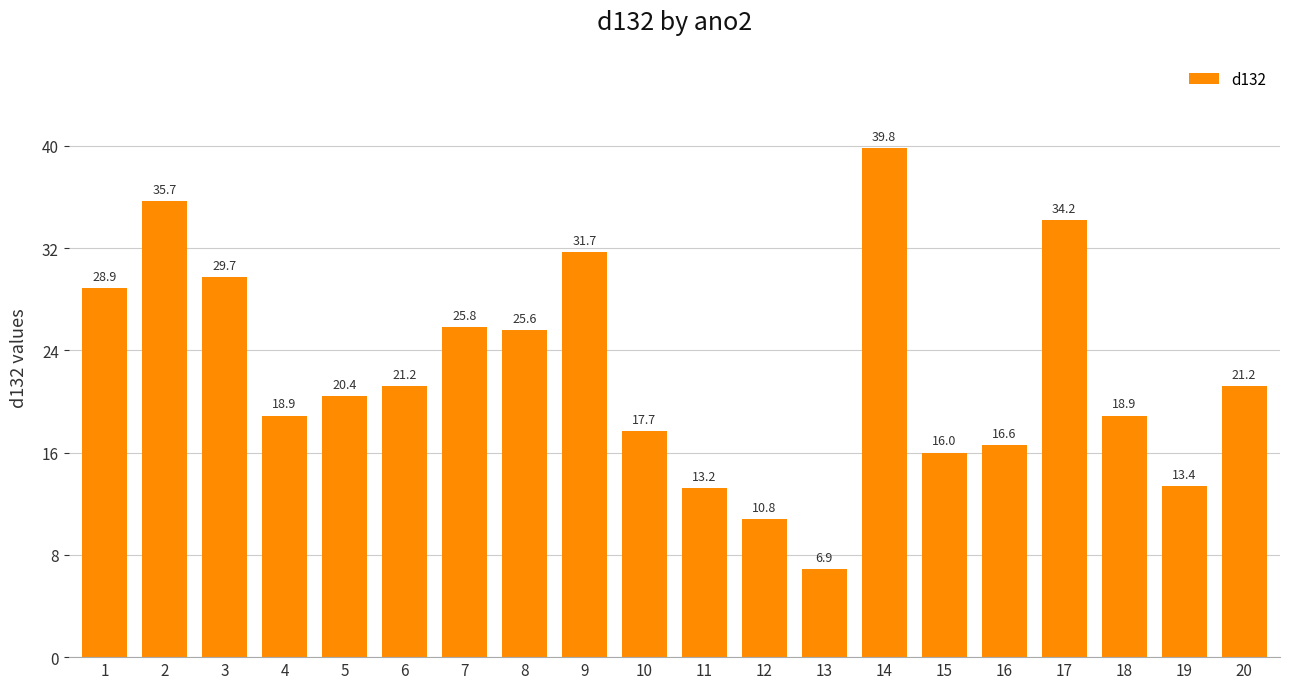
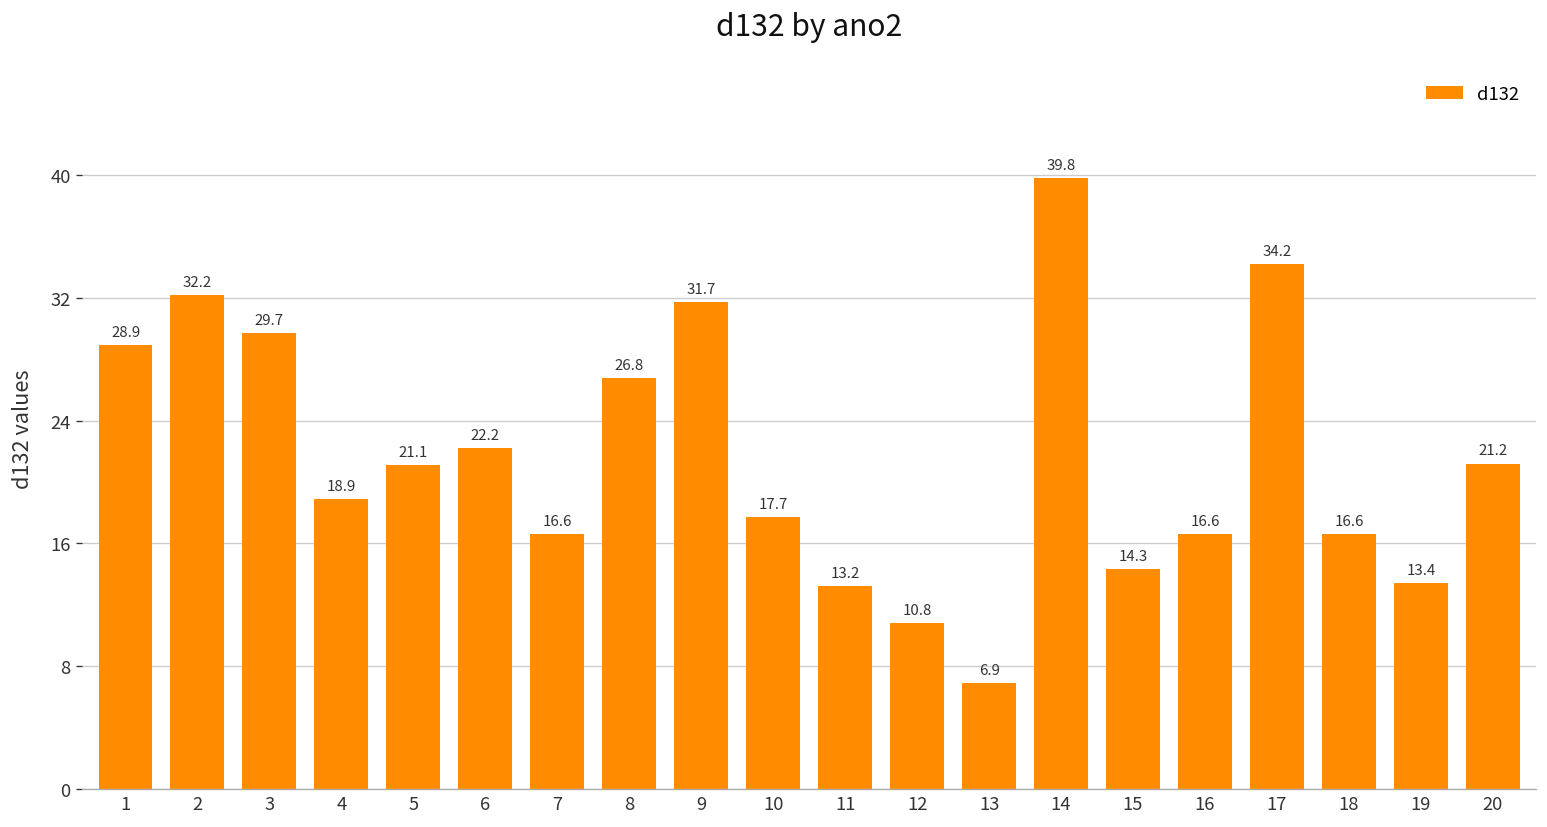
2: 35.7 -> 32.2
5: 20.4 -> 21.1
6: 21.2 -> 22.2
7: 25.8 -> 16.6
8: 25.6 -> 26.8
15: 16.0 -> 14.3
18: 18.9 -> 16.6
